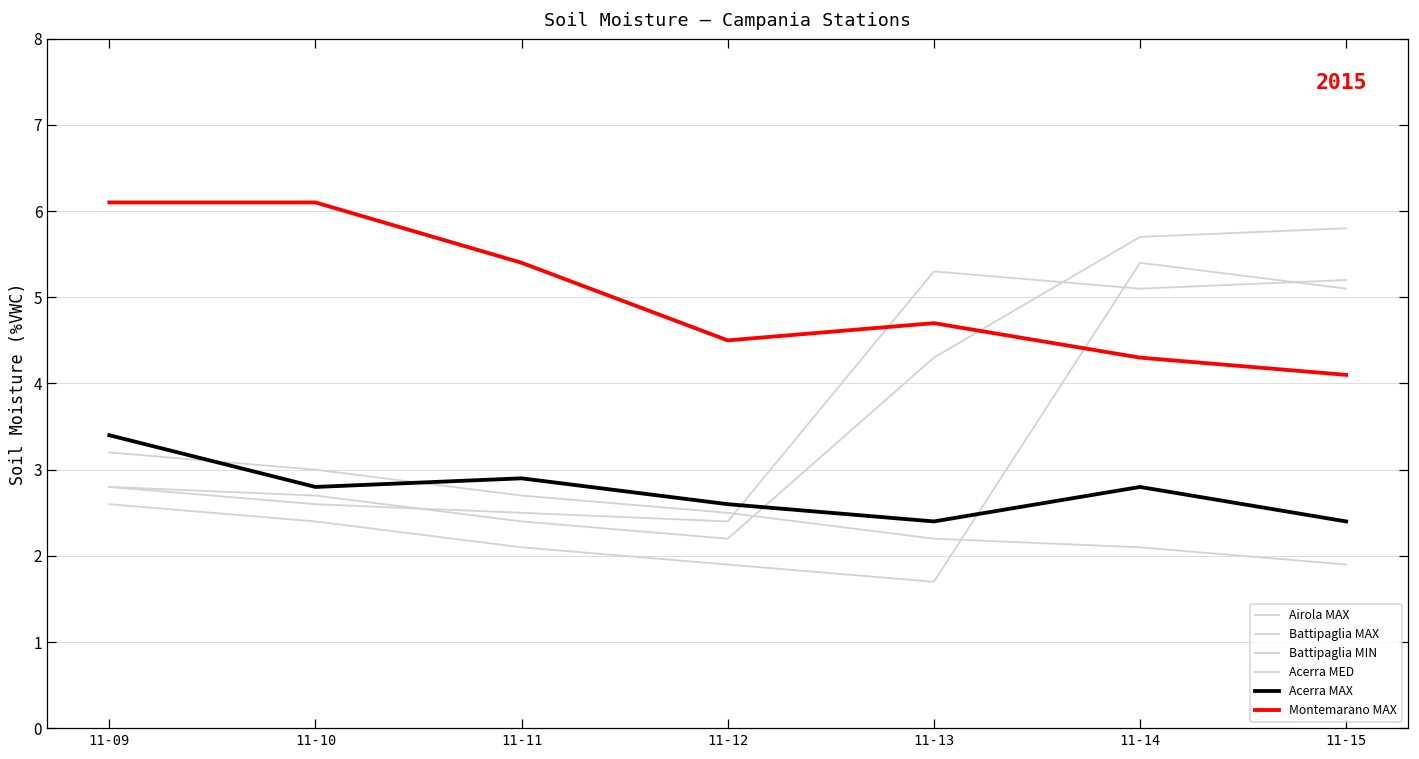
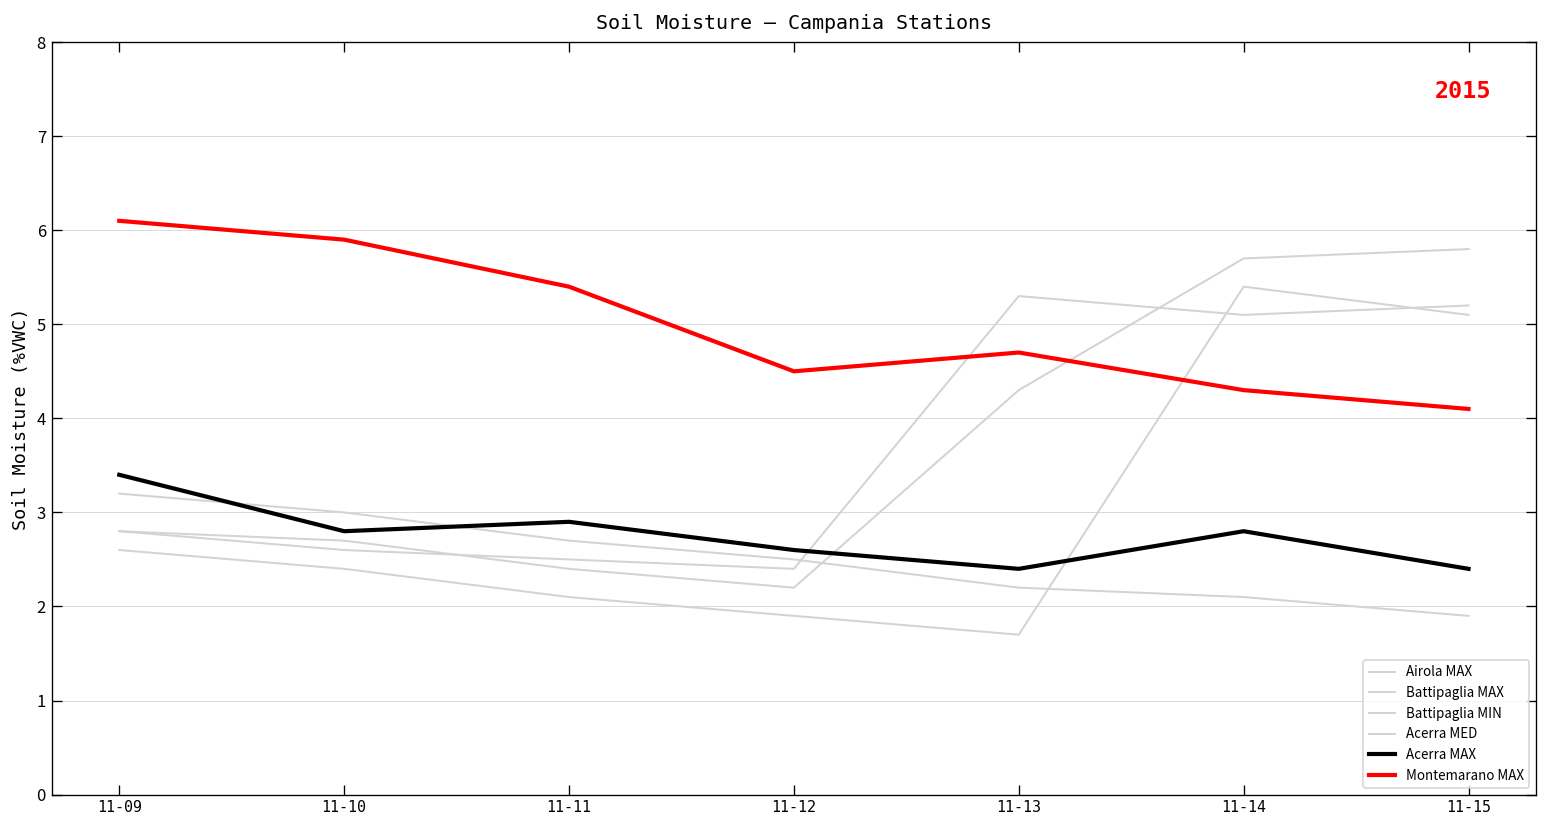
Montemarano MAX, 11-10: 6.1 -> 5.9
